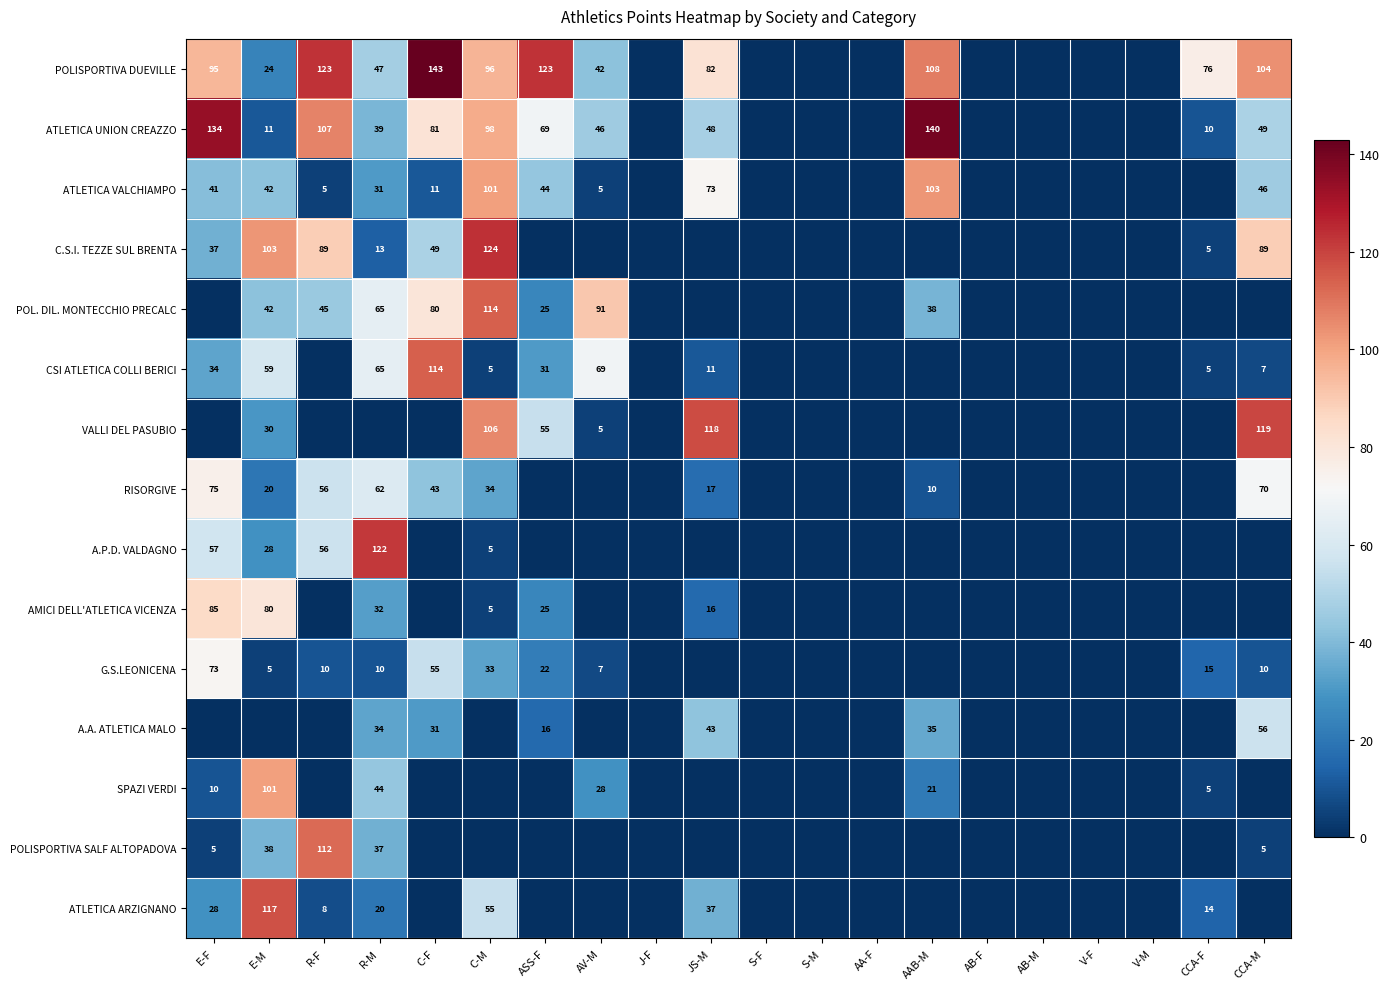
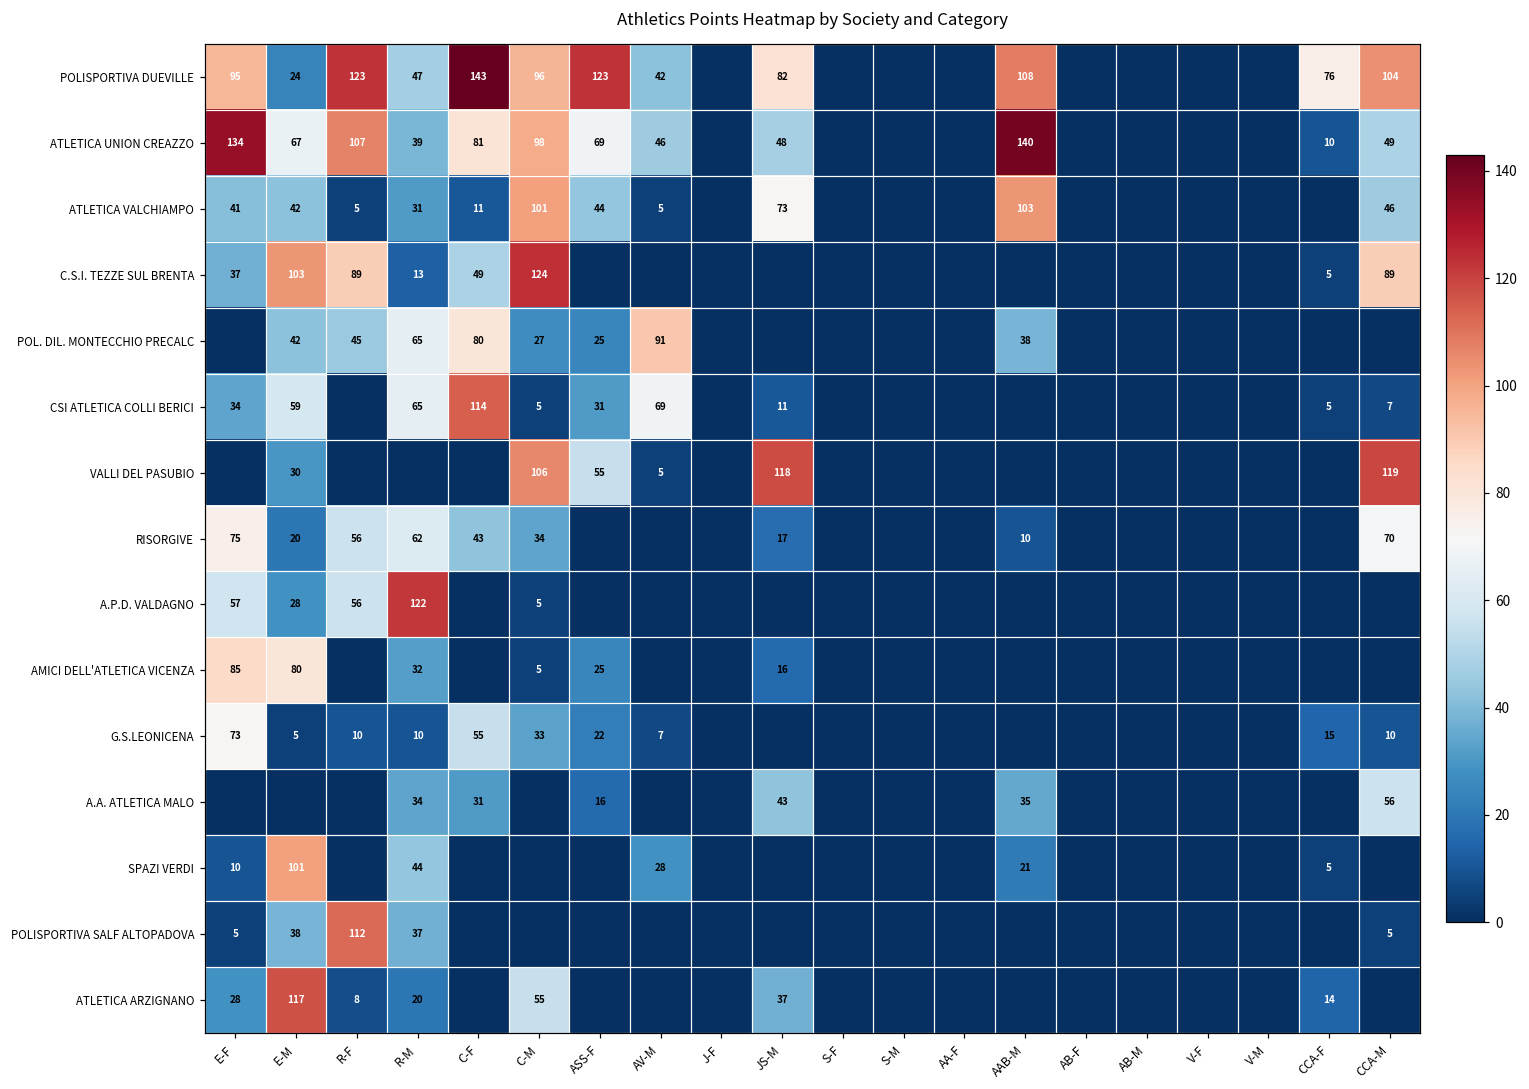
ATLETICA UNION CREAZZO, E-M: 11 -> 67
POL. DIL. MONTECCHIO PRECALC, C-M: 114 -> 27
